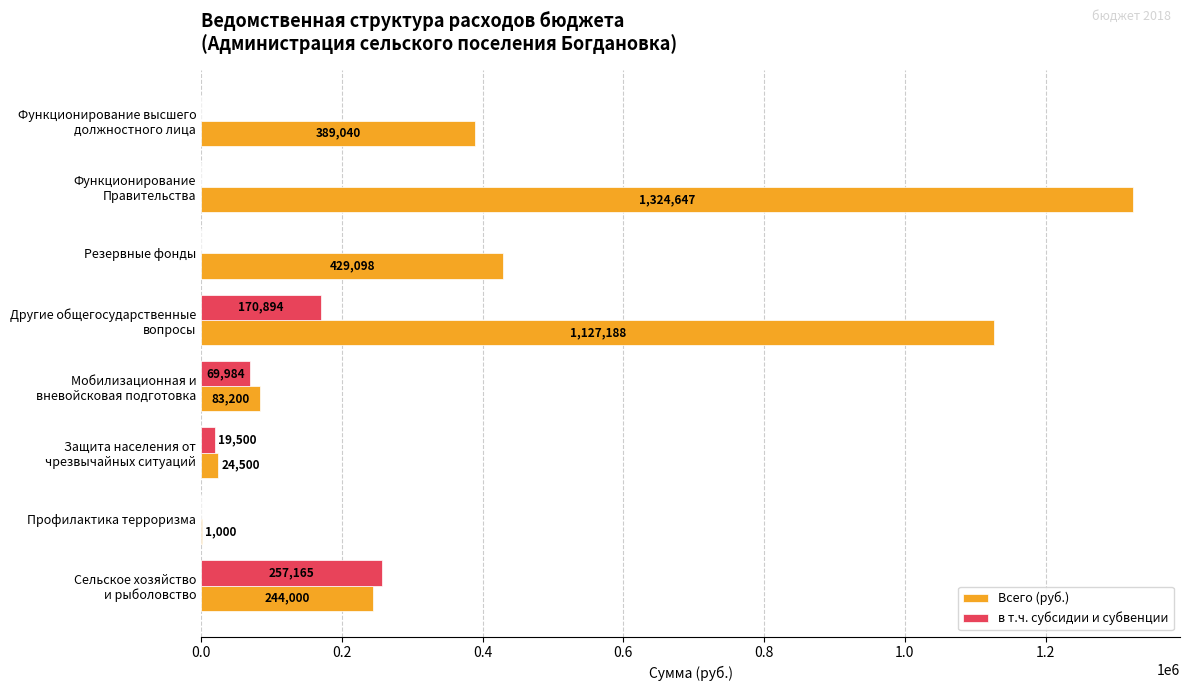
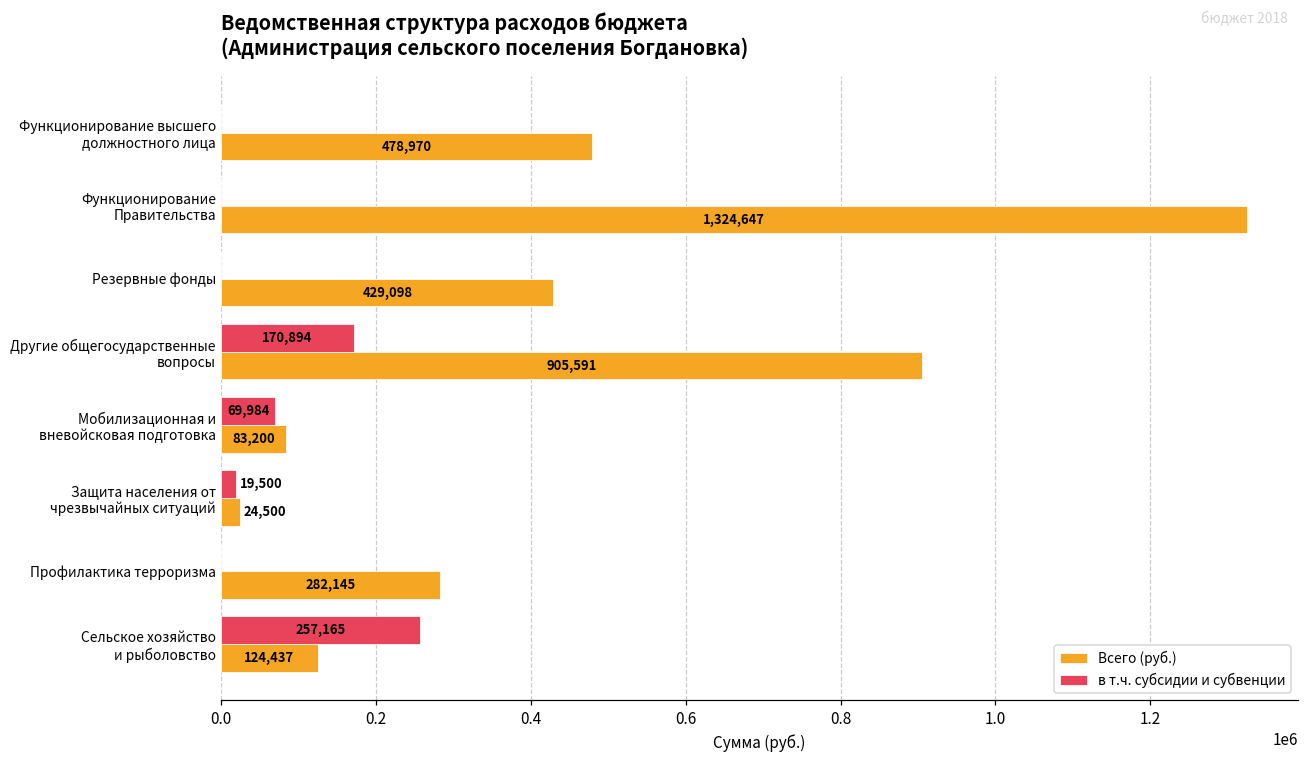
Всего (руб.), Функционирование высшего должностного лица: 389,040 -> 478,970
Всего (руб.), Другие общегосударственные вопросы: 1,127,188 -> 905,591
Всего (руб.), Профилактика терроризма: 1,000 -> 282,145
Всего (руб.), Сельское хозяйство и рыболовство: 244,000 -> 124,437
